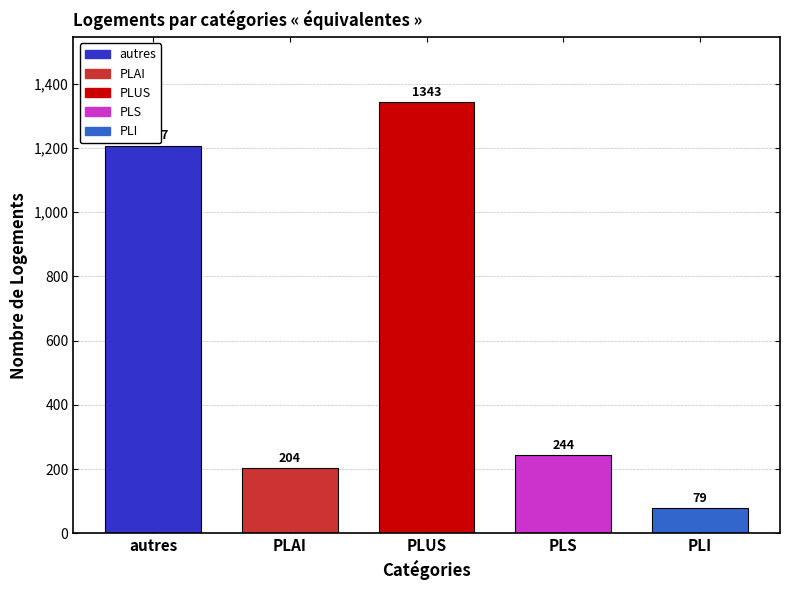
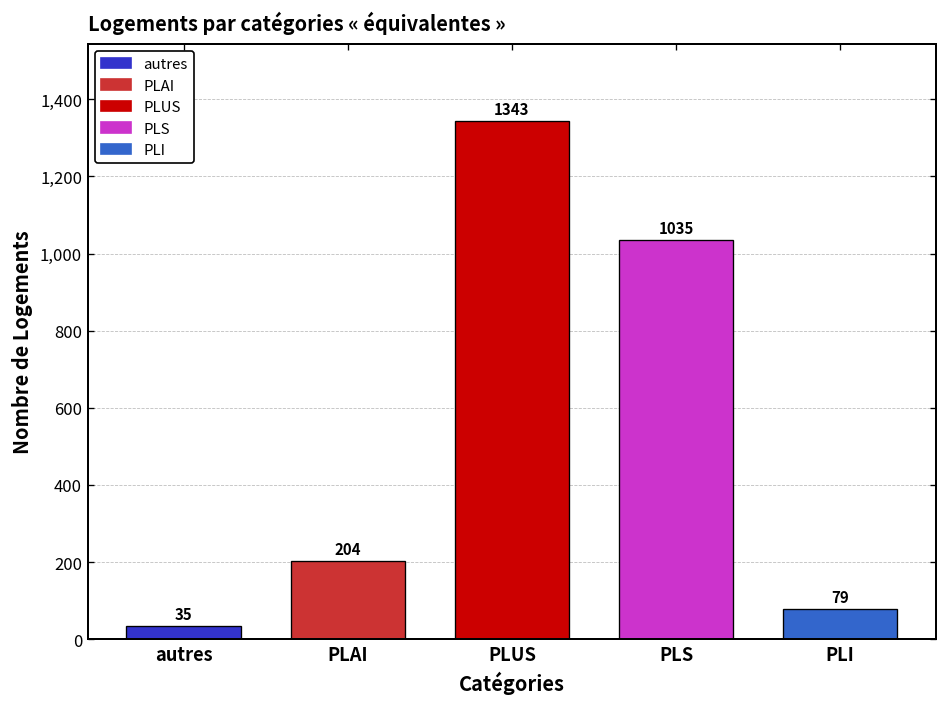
autres: 1,210 -> 40
PLS: 244 -> 1035
